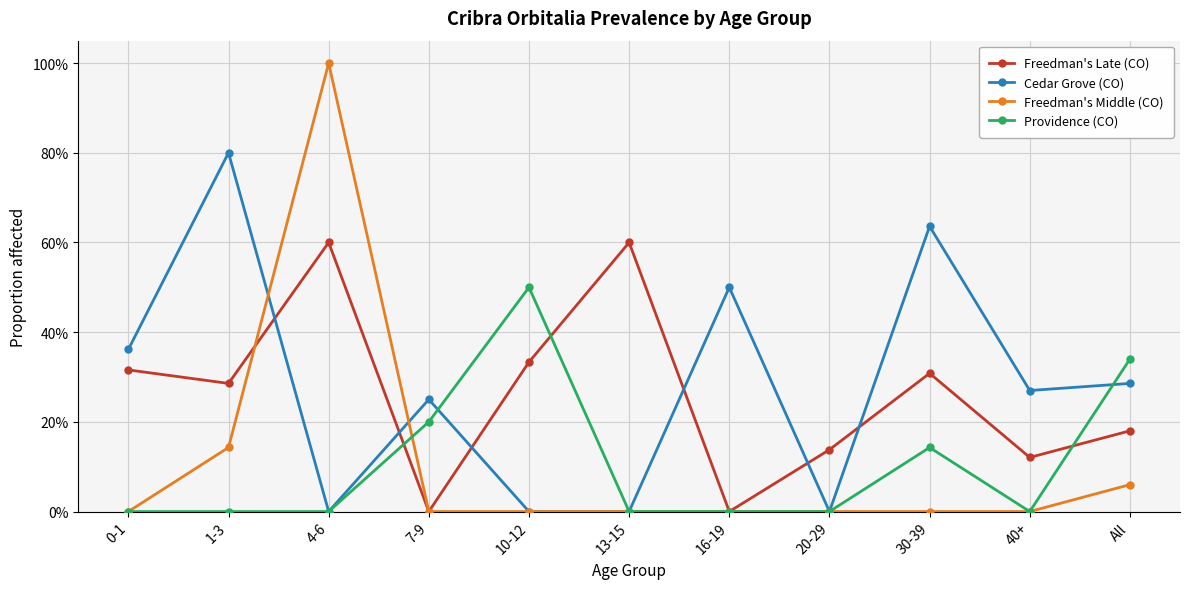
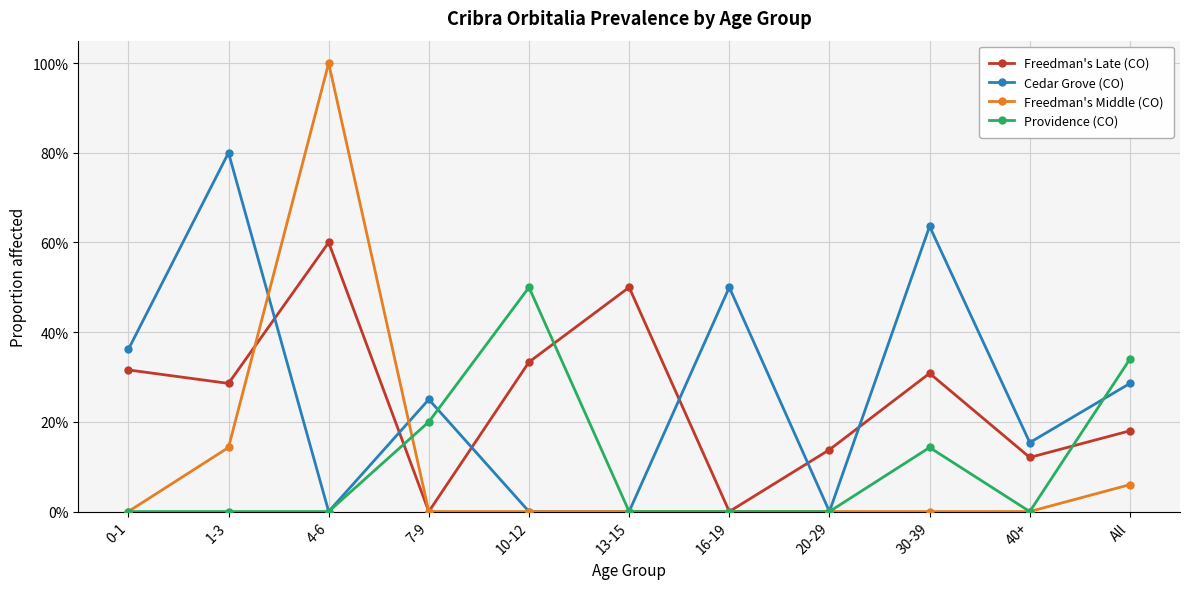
Freedman's Late (CO), 13-15: 60% -> 50%
Cedar Grove (CO), 40+: 27% -> 15%
